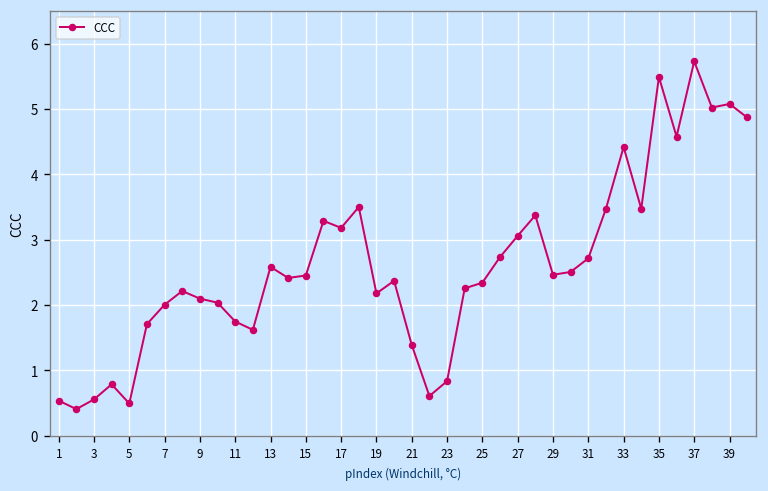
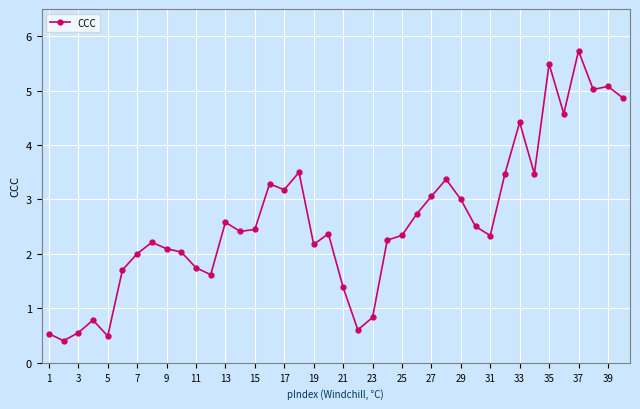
29: 2.5 -> 3.0
31: 2.7 -> 2.3
